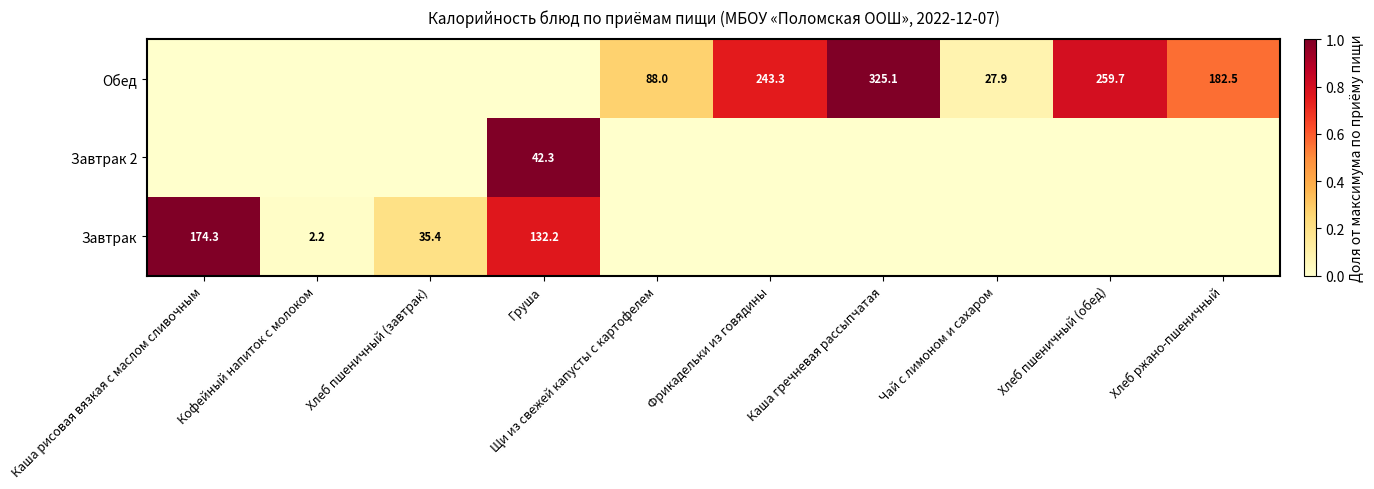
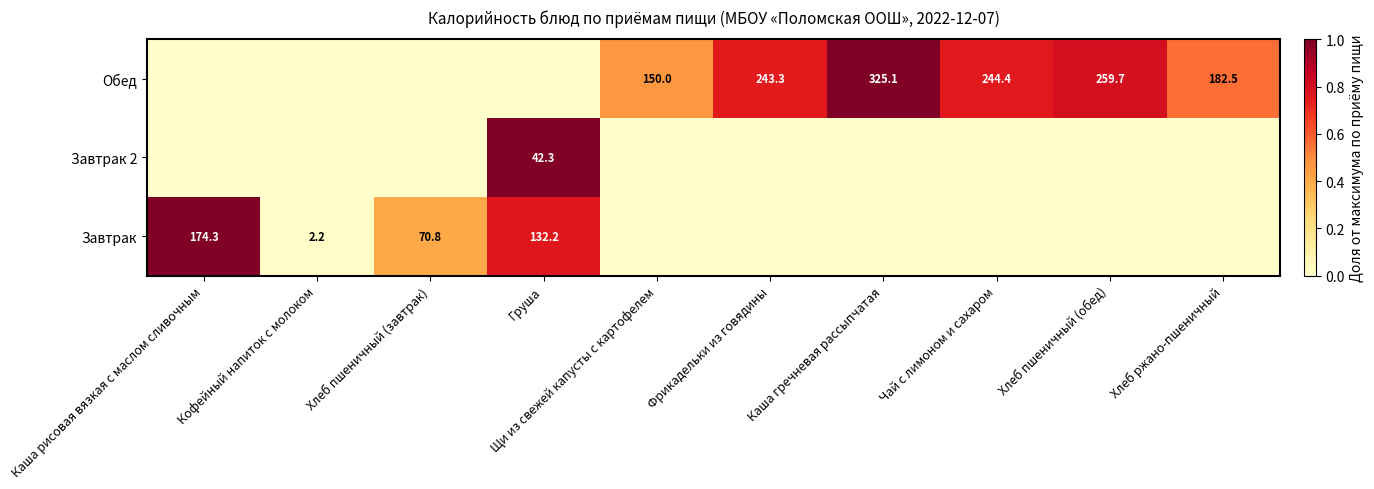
Обед, Щи из свежей капусты с картофелем: 88.0 -> 150.0
Обед, Чай с лимоном и сахаром: 27.9 -> 244.4
Завтрак, Хлеб пшеничный (завтрак): 35.4 -> 70.8
